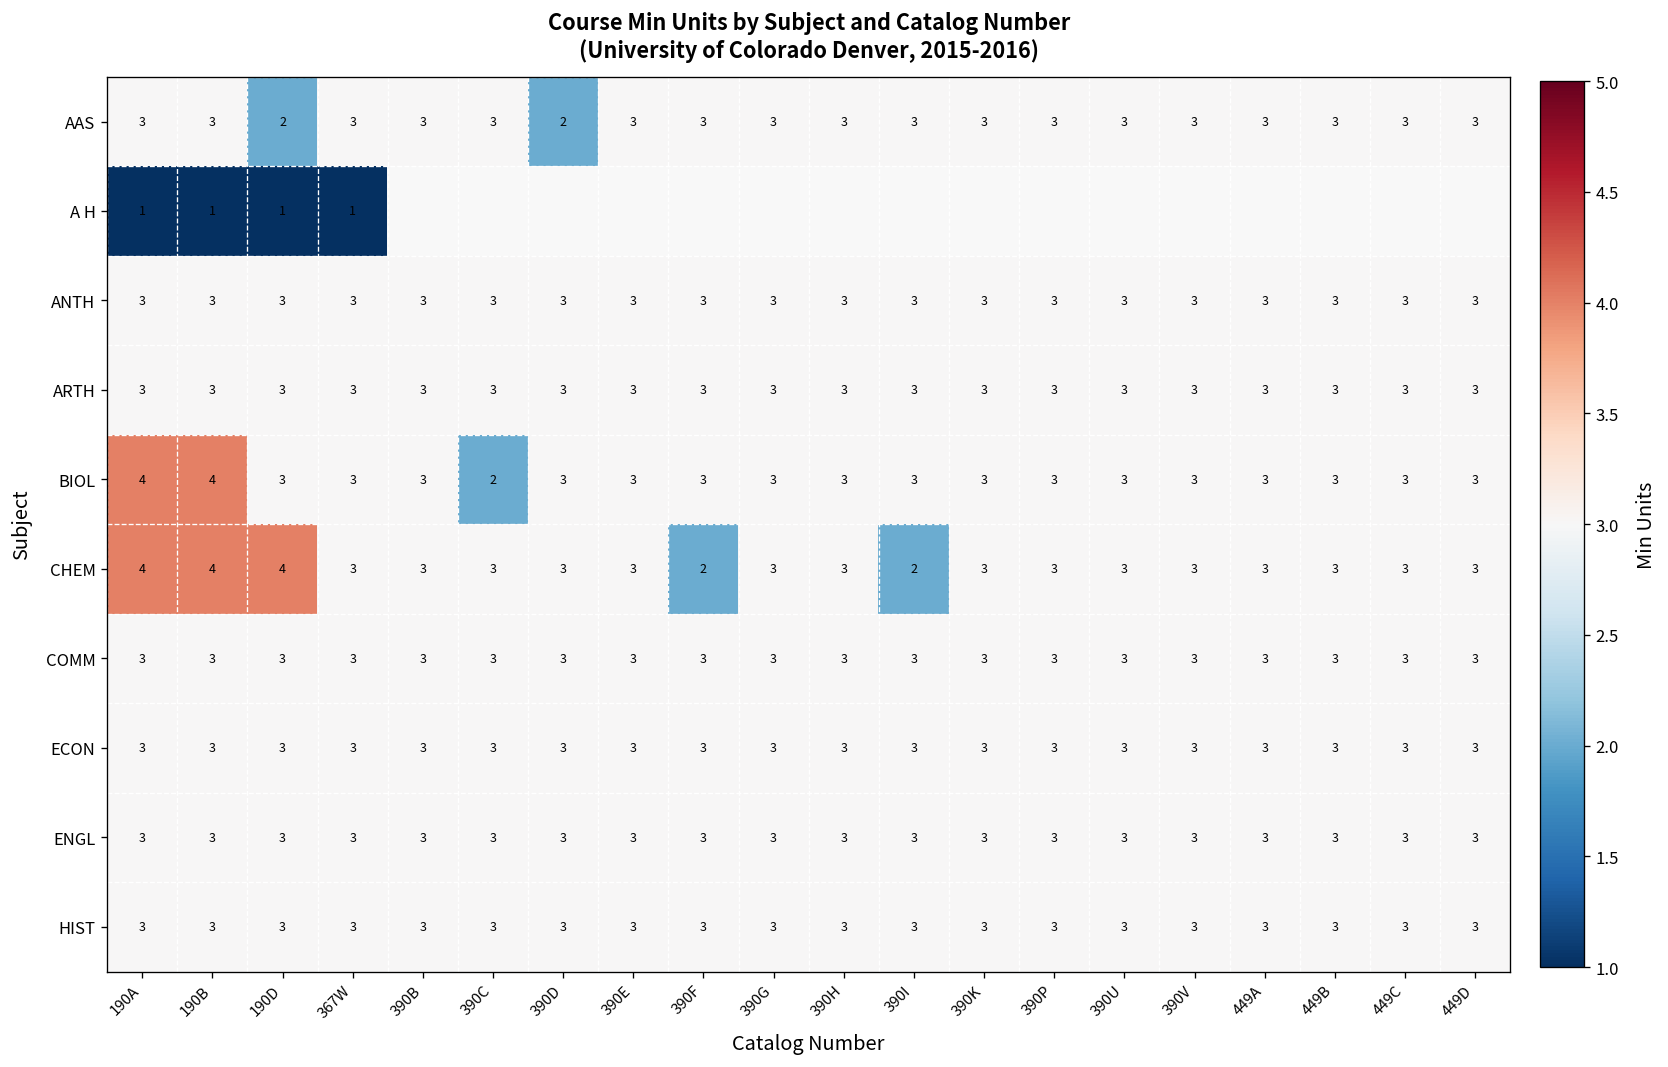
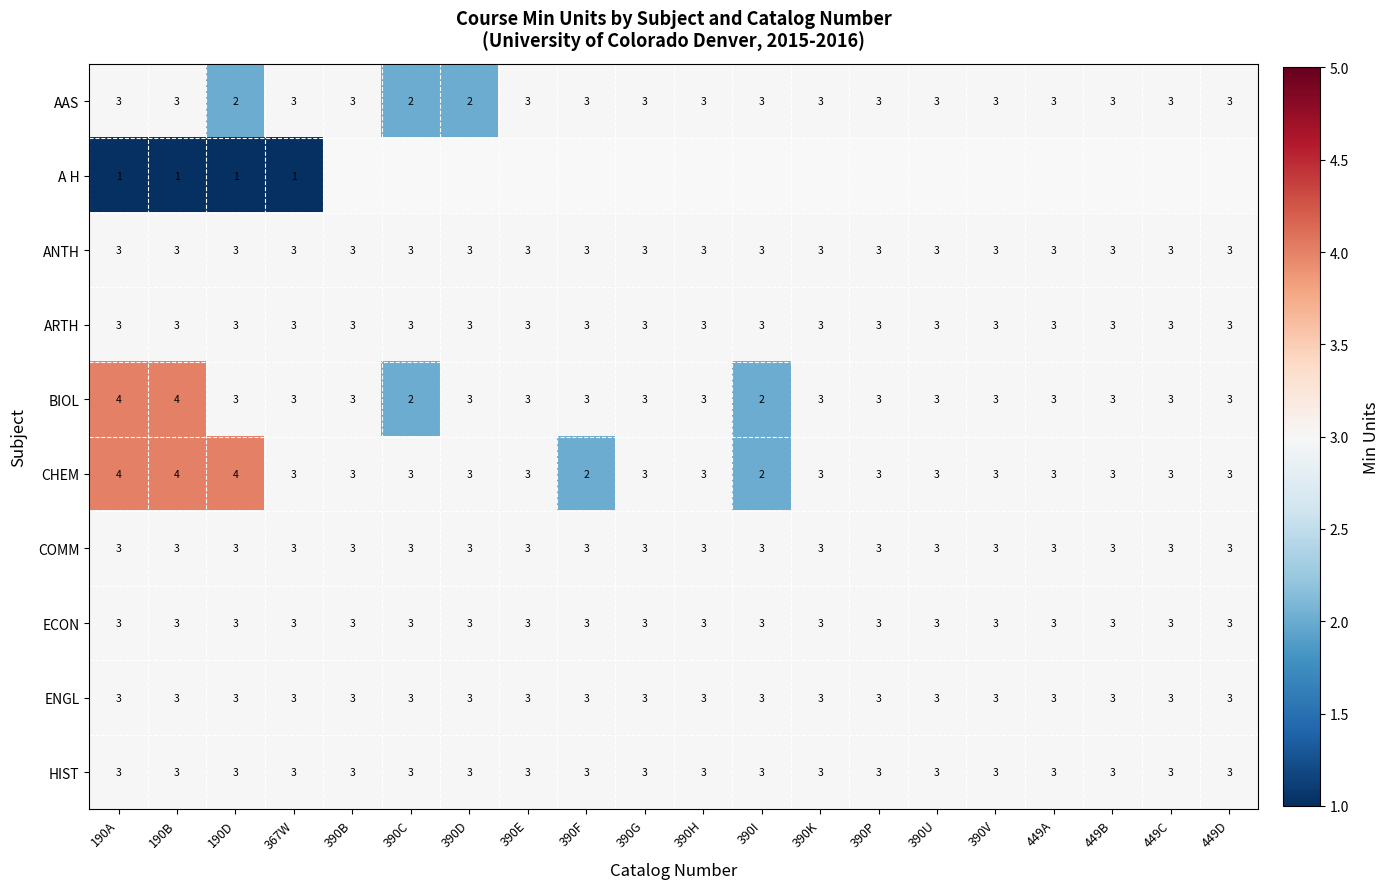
AAS, 390C: 3 -> 2
BIOL, 390I: 3 -> 2
